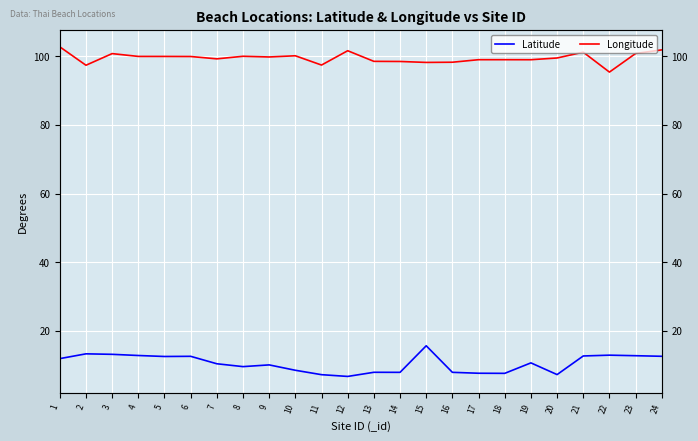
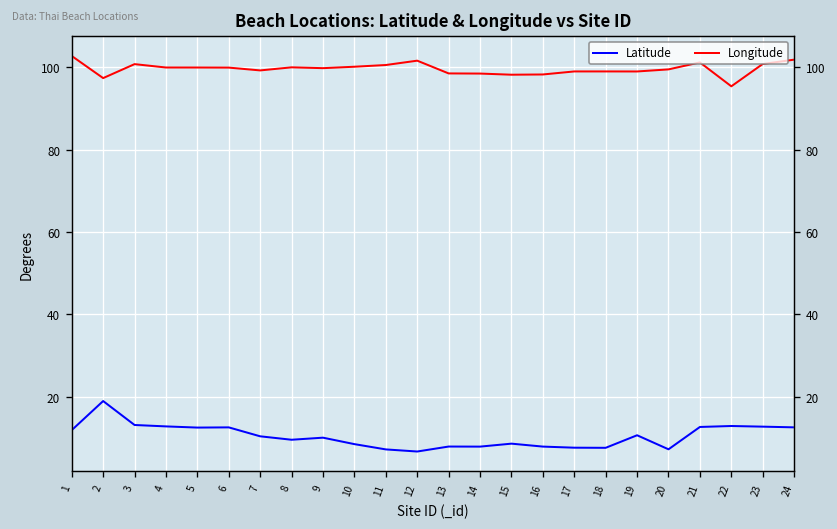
Latitude, 2: 13 -> 19
Longitude, 11: 97 -> 101
Latitude, 15: 16 -> 9
